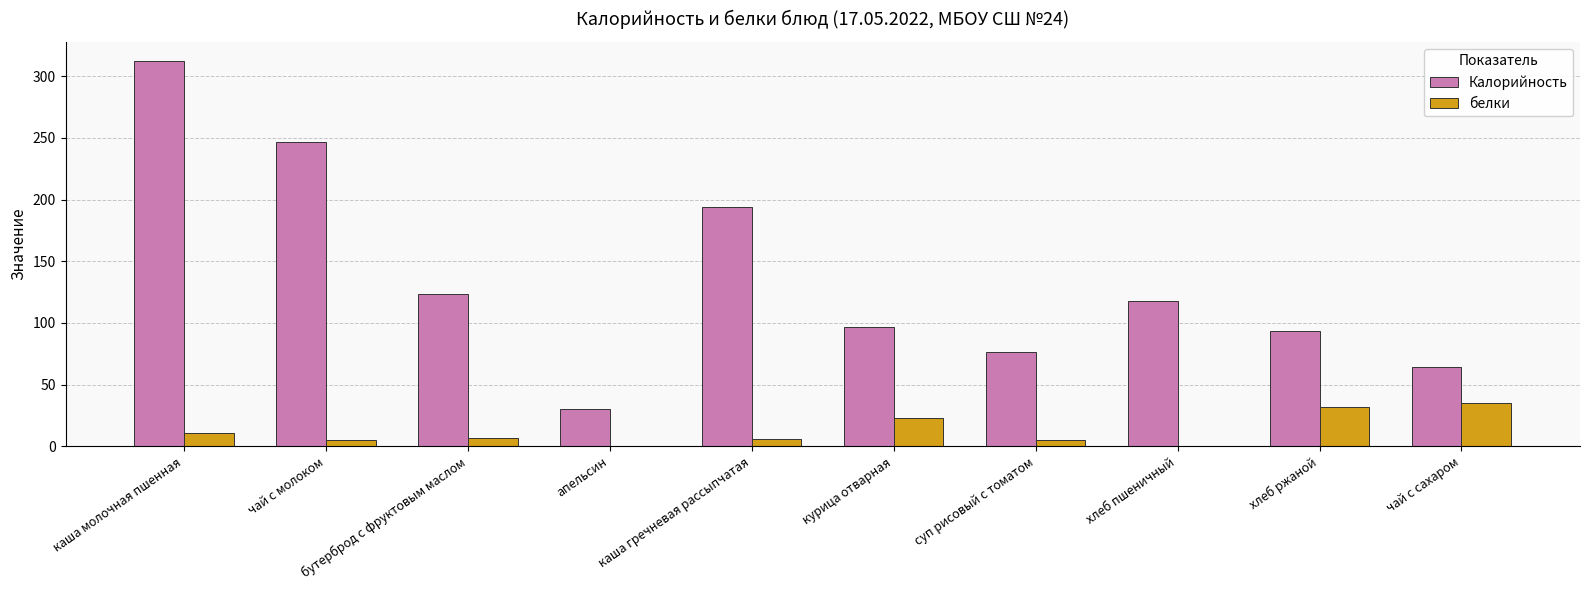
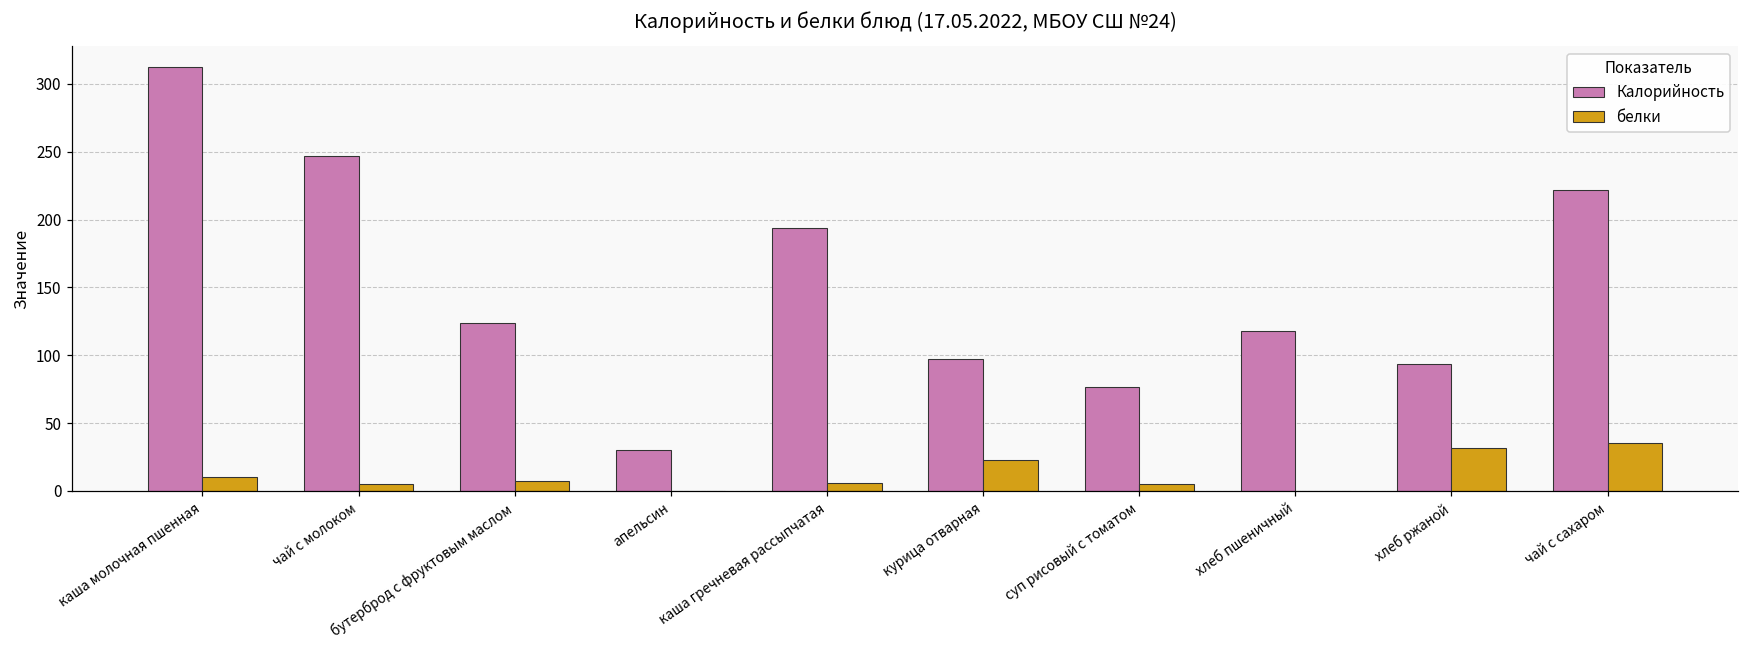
Калорийность, чай с сахаром: 64 -> 222
